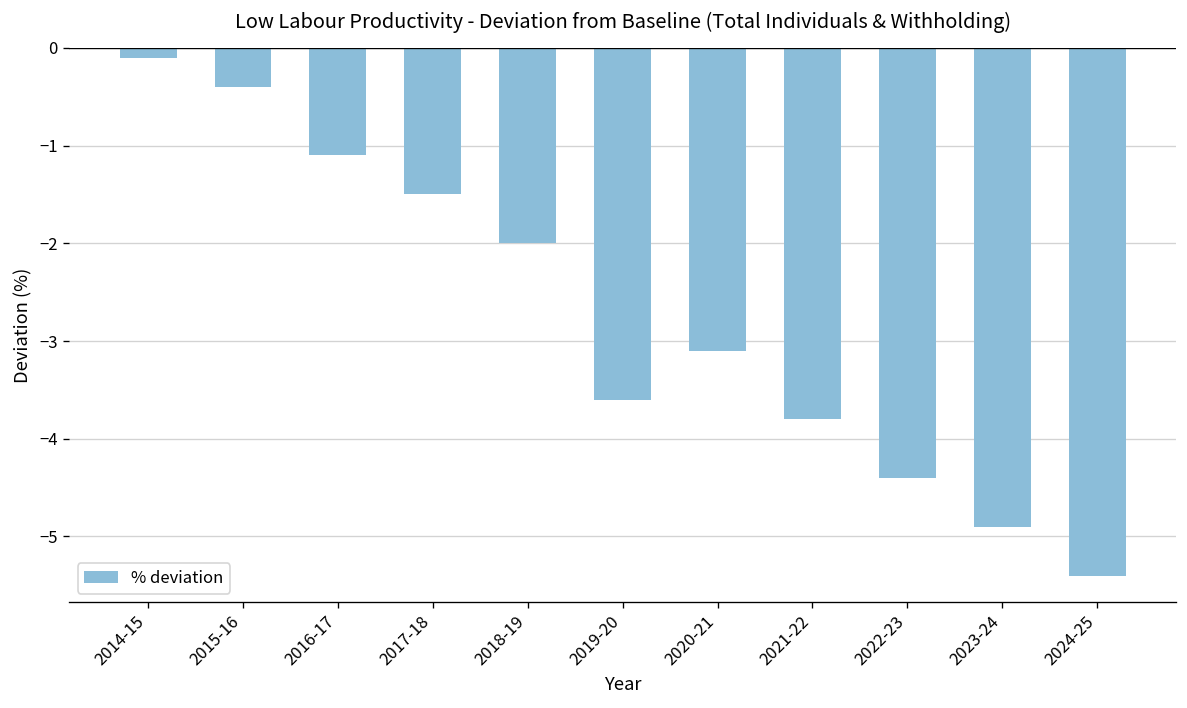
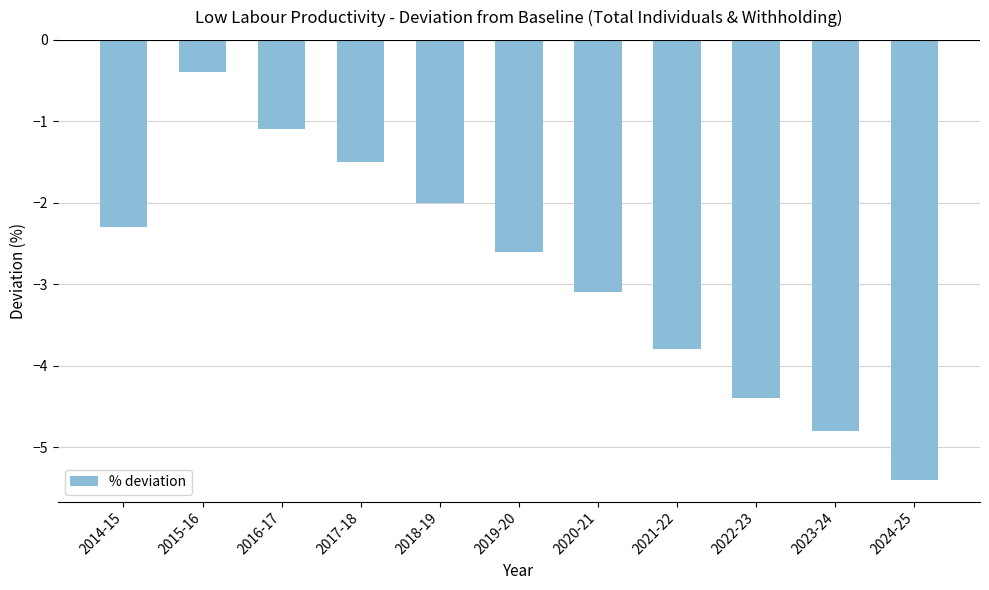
2014-15: -0.1 -> -2.3
2019-20: -3.6 -> -2.6
2023-24: -4.9 -> -4.8
